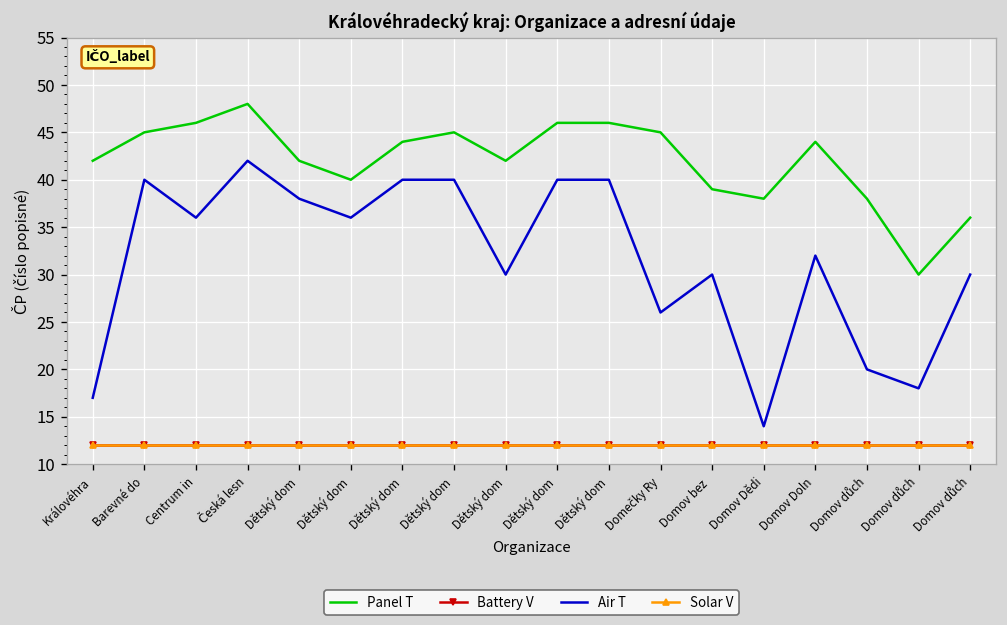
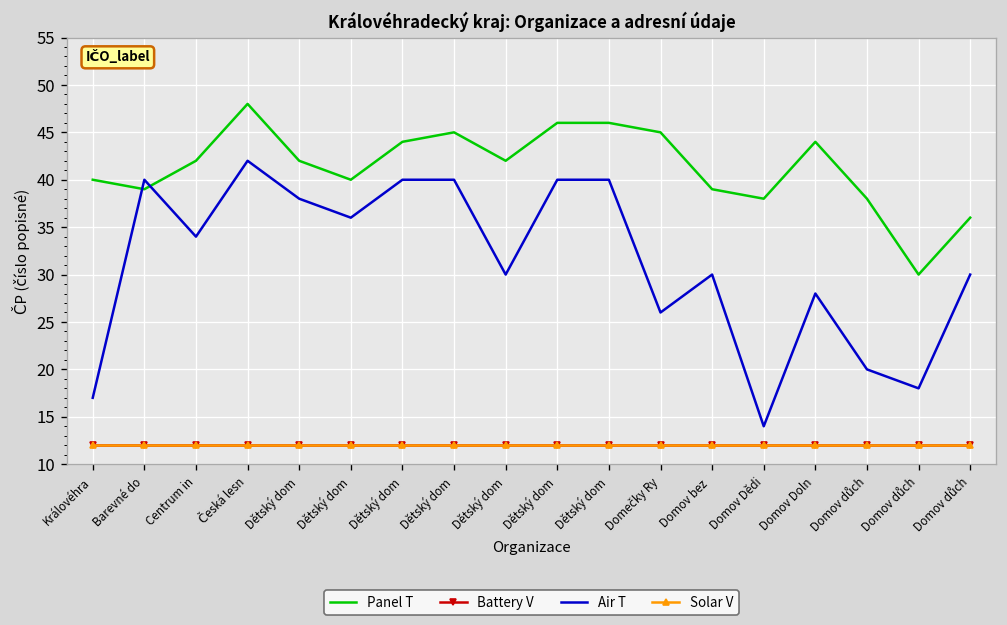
Panel T, Královéhra: 42 -> 40
Panel T, Barevné do: 45 -> 39
Panel T, Centrum in: 46 -> 42
Air T, Centrum in: 36 -> 34
Air T, Domov Doln: 32 -> 28
